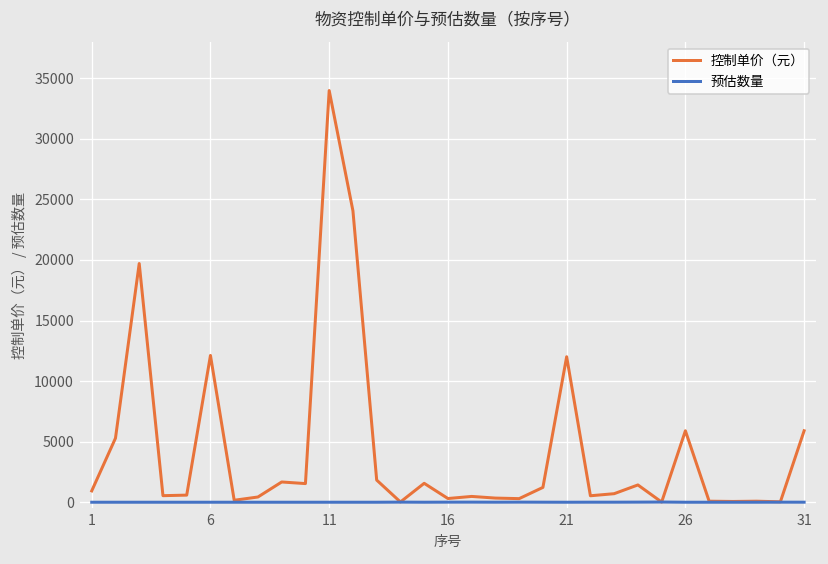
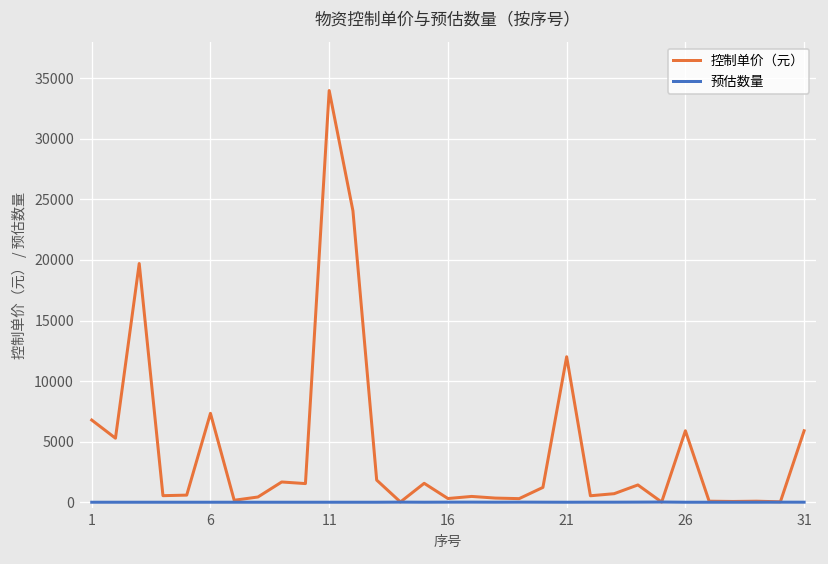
控制单价（元）, 1: 900 -> 6800
控制单价（元）, 6: 12100 -> 7300
